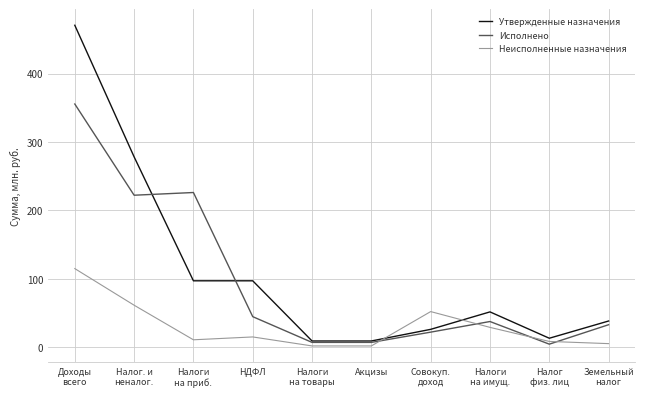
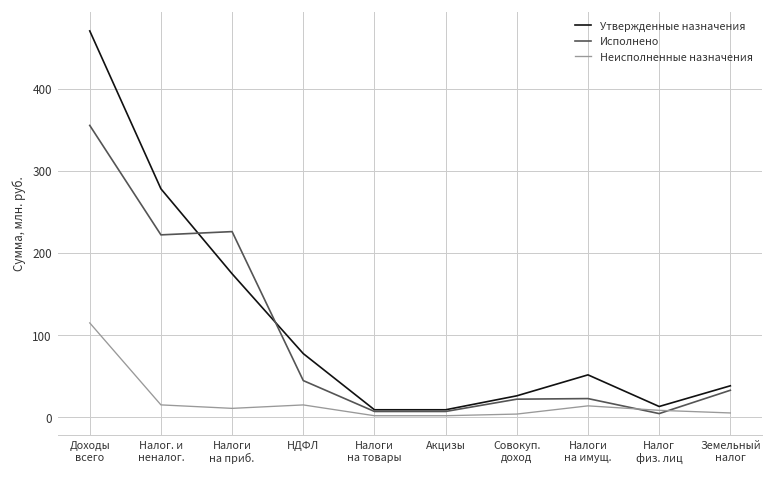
Неисполненные назначения, Налог. и неналог.: 60 -> 20
Утвержденные назначения, Налоги на приб.: 100 -> 170
Утвержденные назначения, НДФЛ: 100 -> 80
Неисполненные назначения, Совокуп. доход: 50 -> 0
Исполнено, Налоги на имущ.: 40 -> 20
Неисполненные назначения, Налоги на имущ.: 30 -> 10
